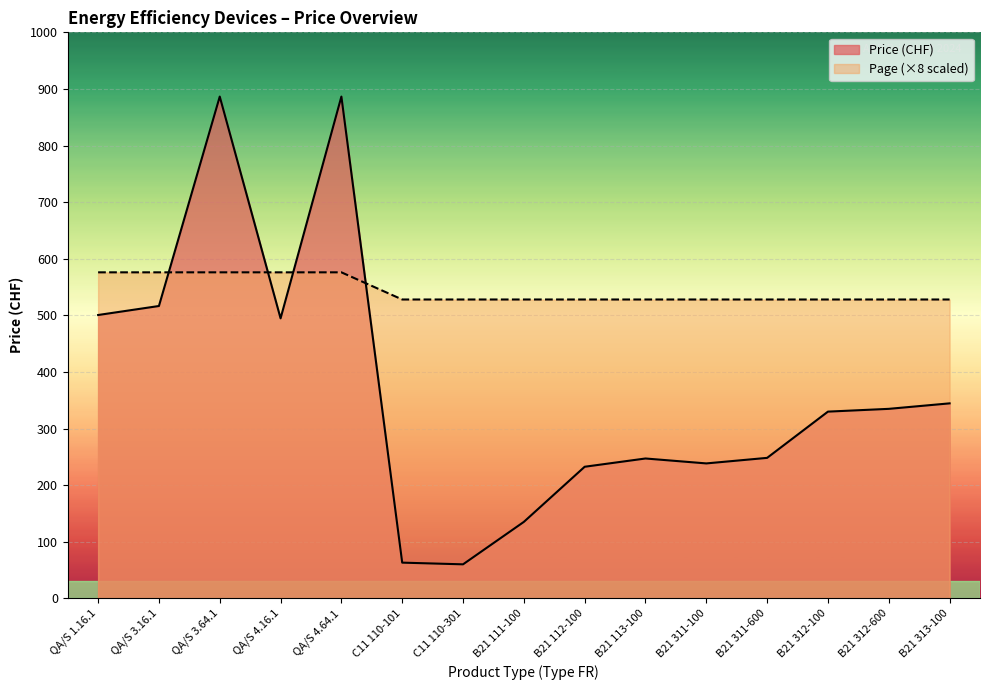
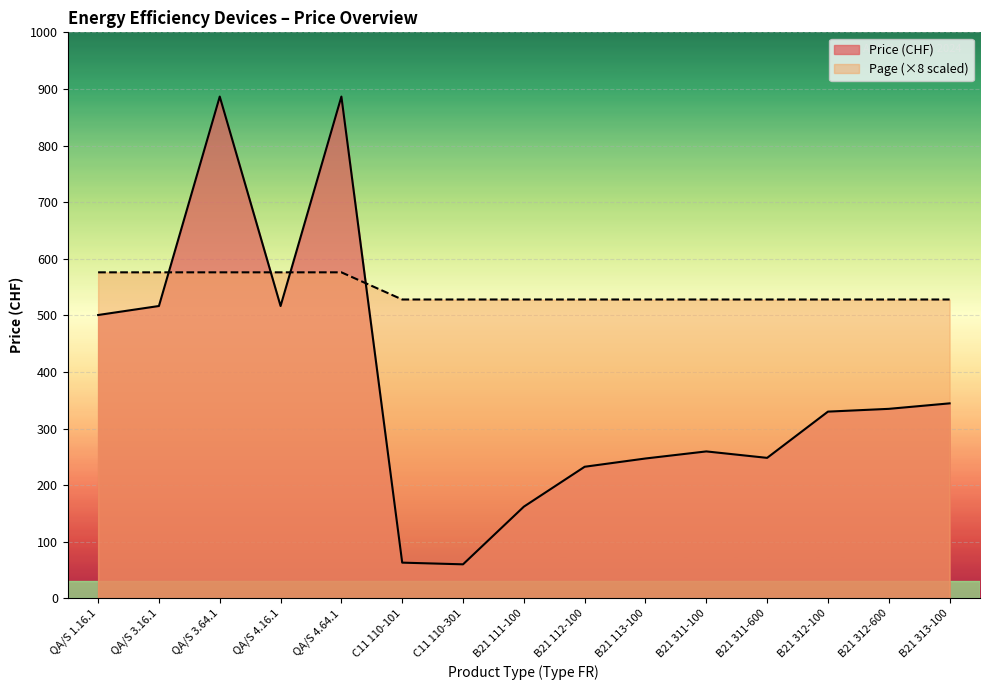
Price (CHF), QA/S 4.16.1: 490 -> 520
Price (CHF), B21 111-100: 140 -> 160
Price (CHF), B21 311-100: 240 -> 260
